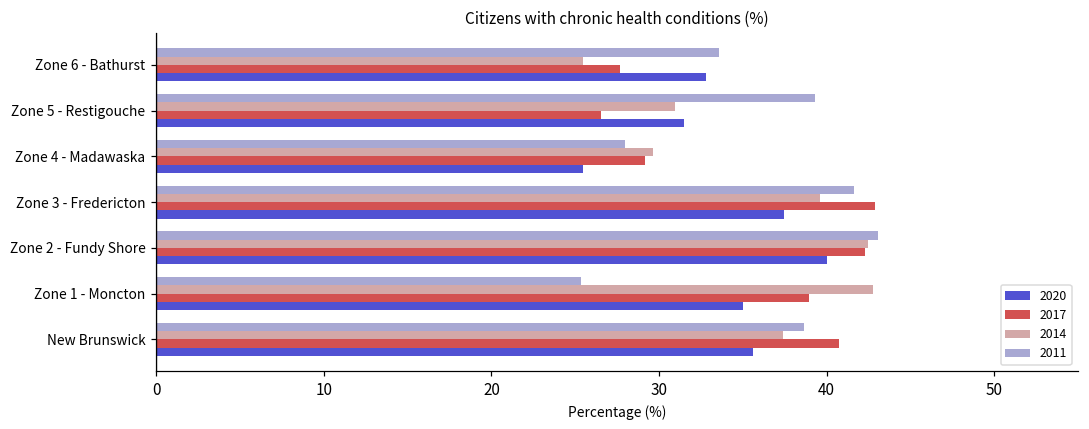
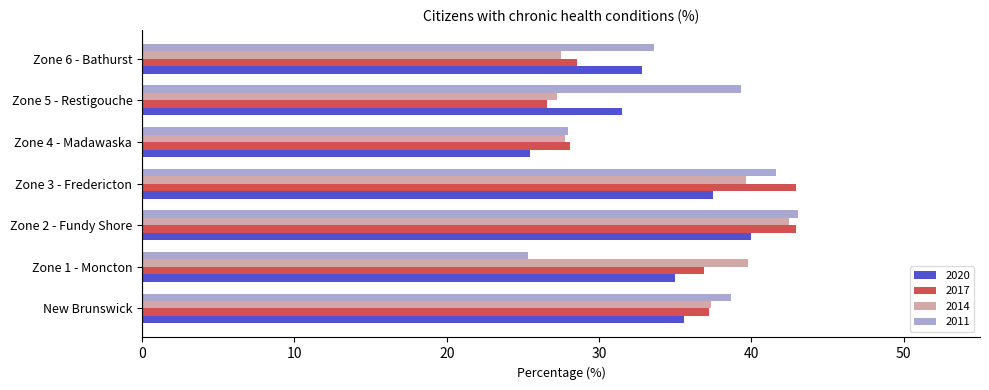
2014, Zone 6 - Bathurst: 25.5 -> 27.5
2017, Zone 6 - Bathurst: 27.7 -> 28.6
2014, Zone 5 - Restigouche: 31.0 -> 27.3
2014, Zone 4 - Madawaska: 29.6 -> 27.8
2017, Zone 4 - Madawaska: 29.2 -> 28.1
2017, Zone 2 - Fundy Shore: 42.3 -> 43.0
2014, Zone 1 - Moncton: 42.7 -> 39.8
2017, Zone 1 - Moncton: 39.0 -> 36.9
2017, New Brunswick: 40.7 -> 37.2
